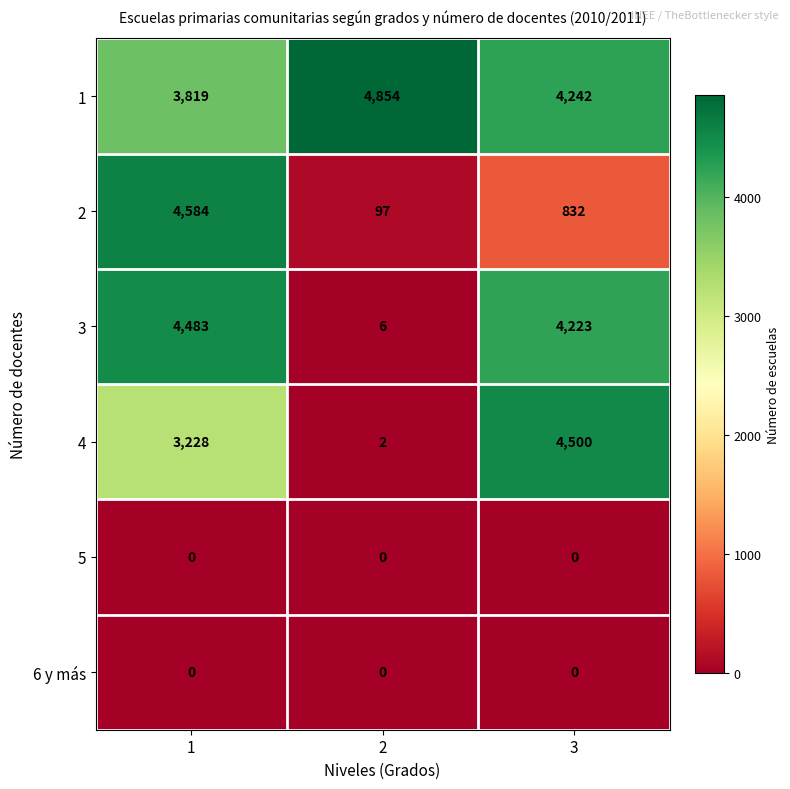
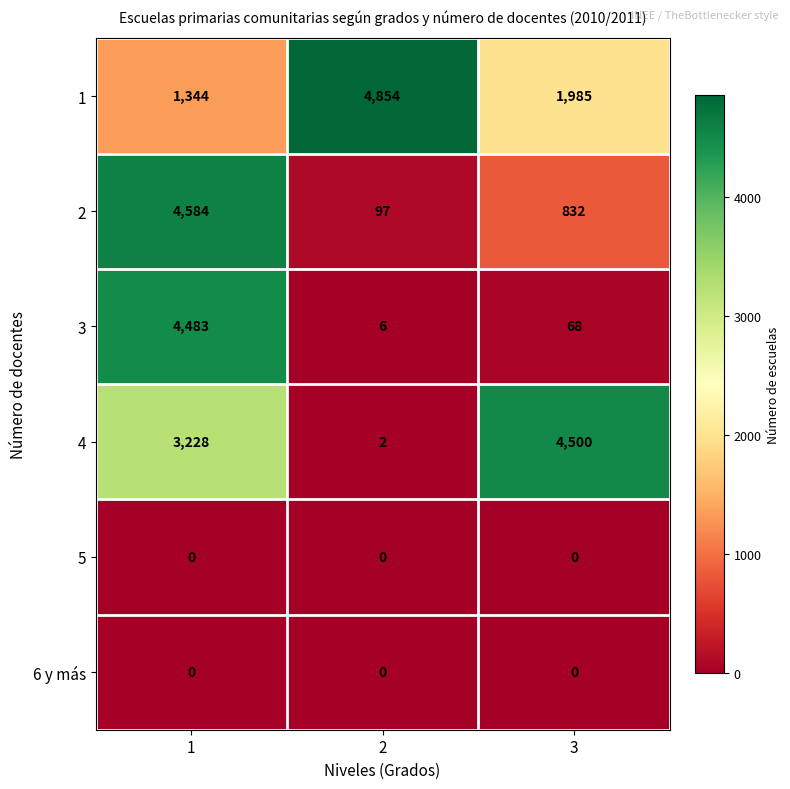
1, 1: 3,819 -> 1,344
1, 3: 4,242 -> 1,985
3, 3: 4,223 -> 68
